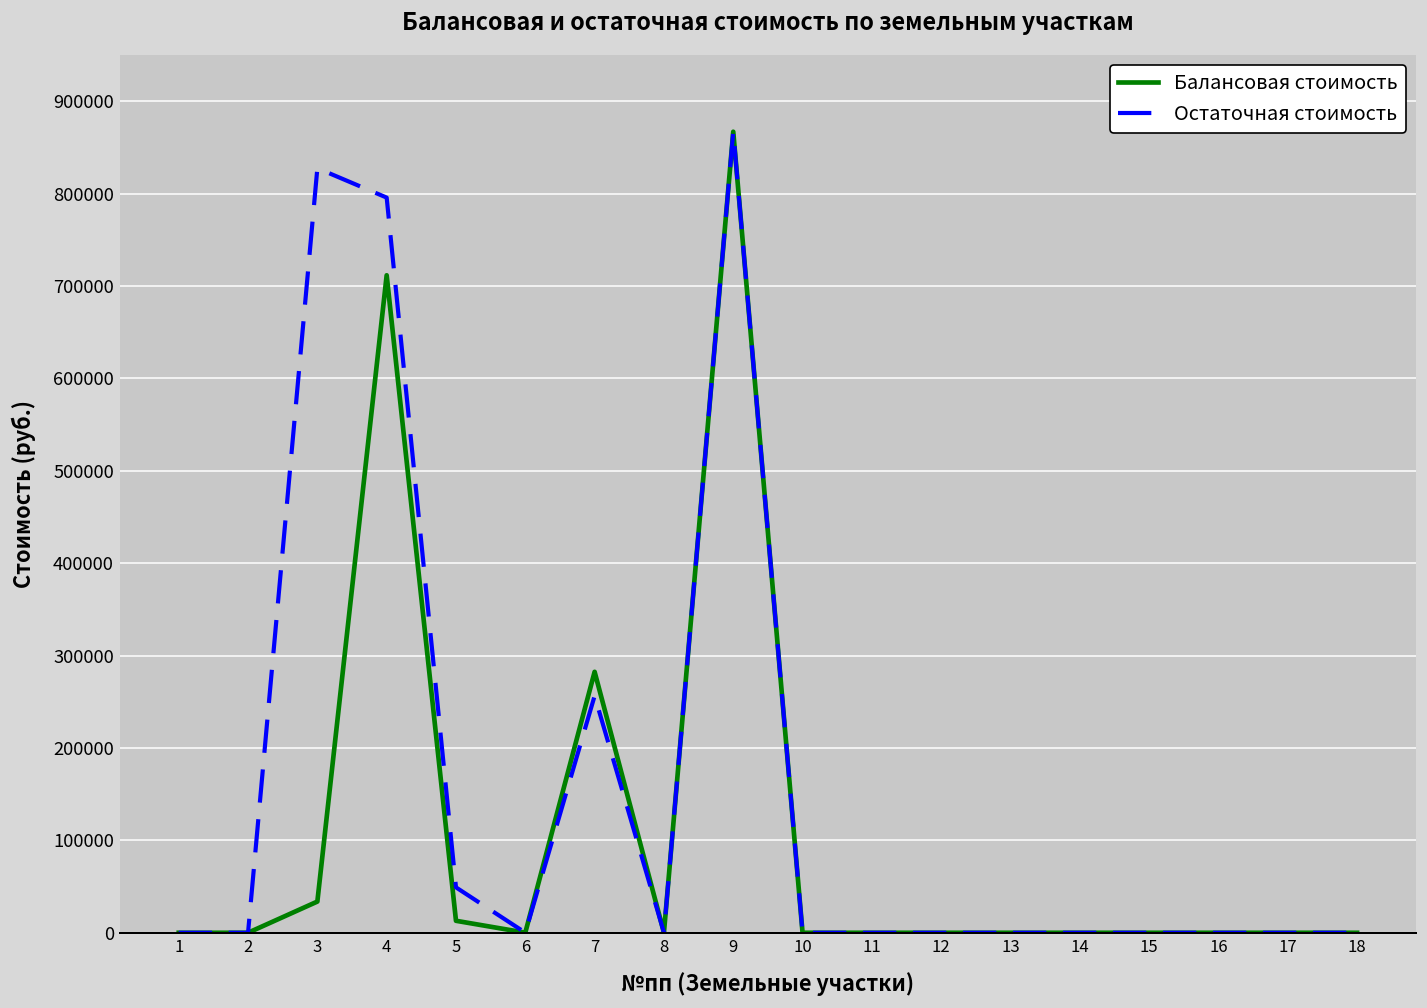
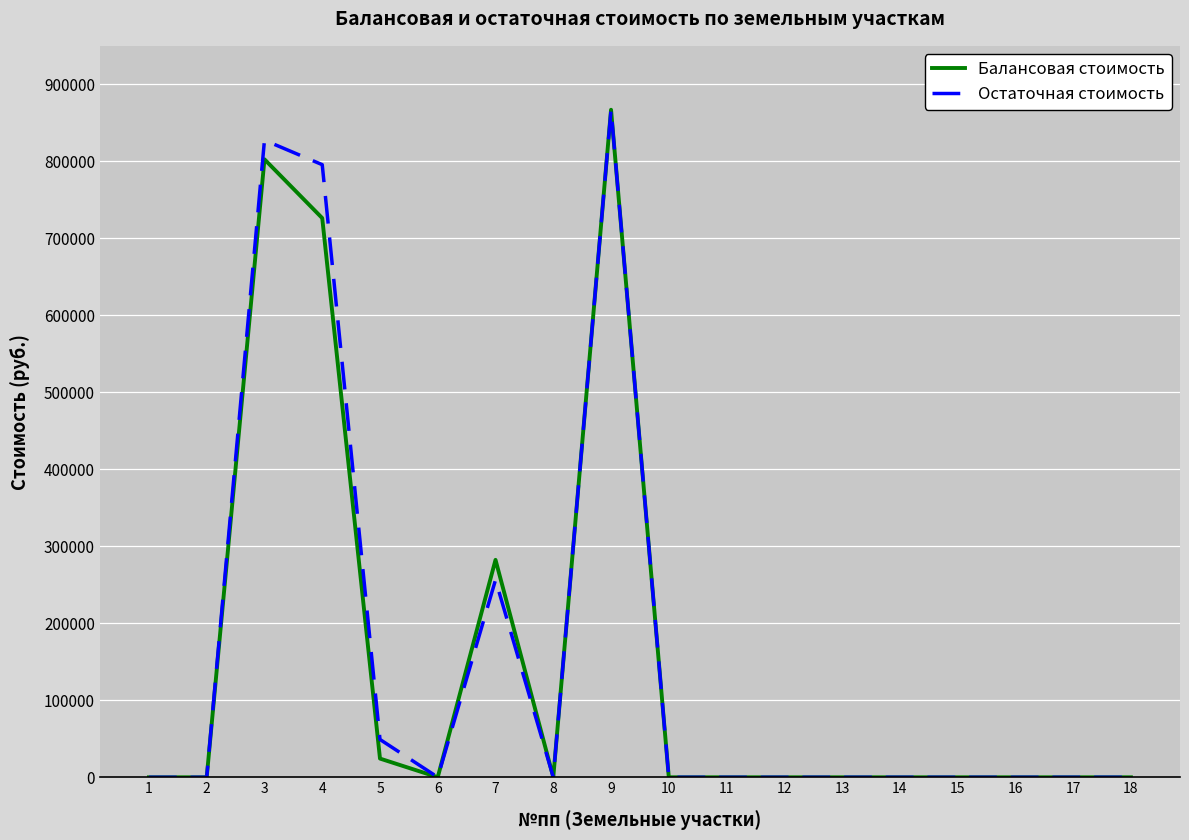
Балансовая стоимость, 3: 30000 -> 800000
Балансовая стоимость, 4: 710000 -> 730000
Балансовая стоимость, 5: 10000 -> 20000
